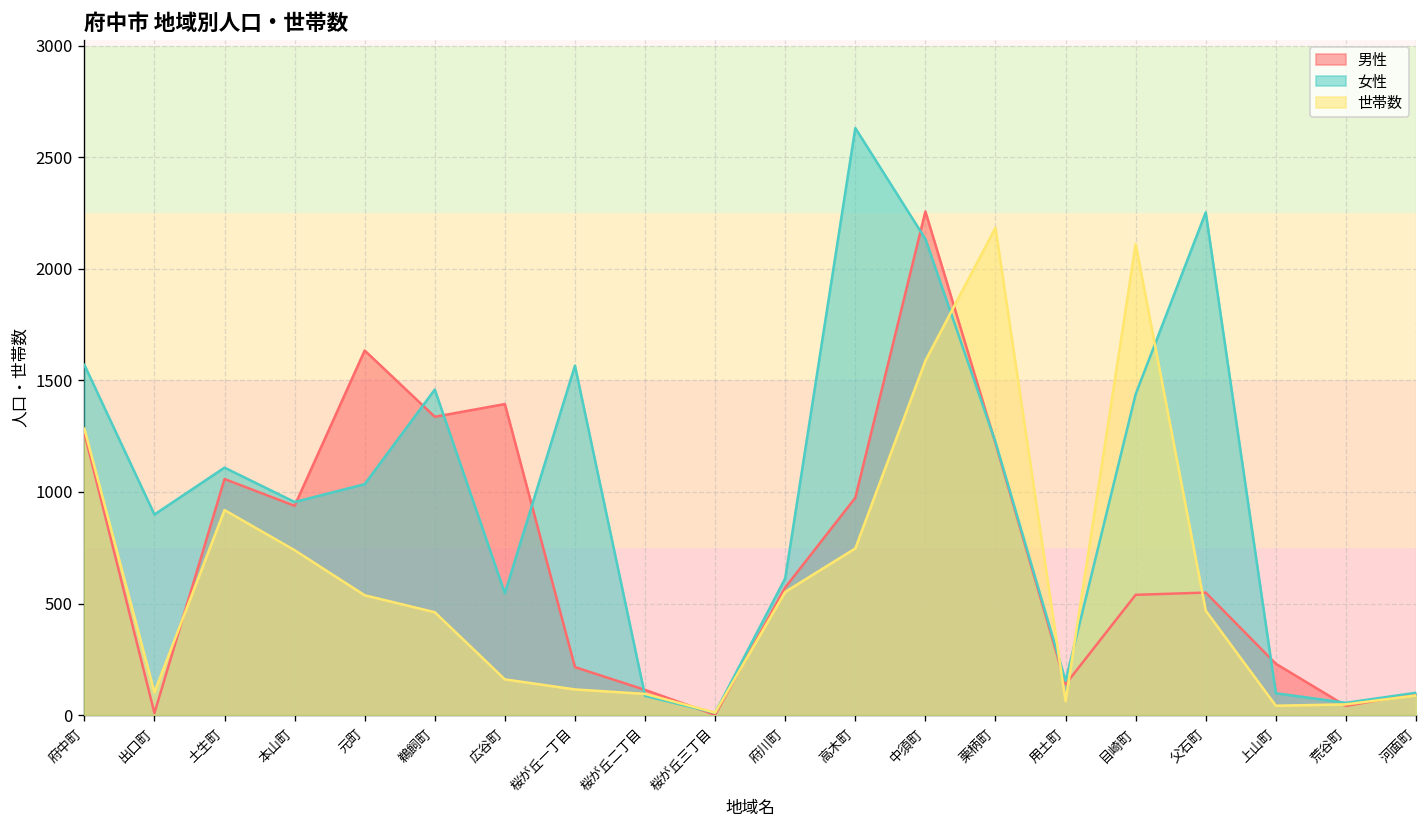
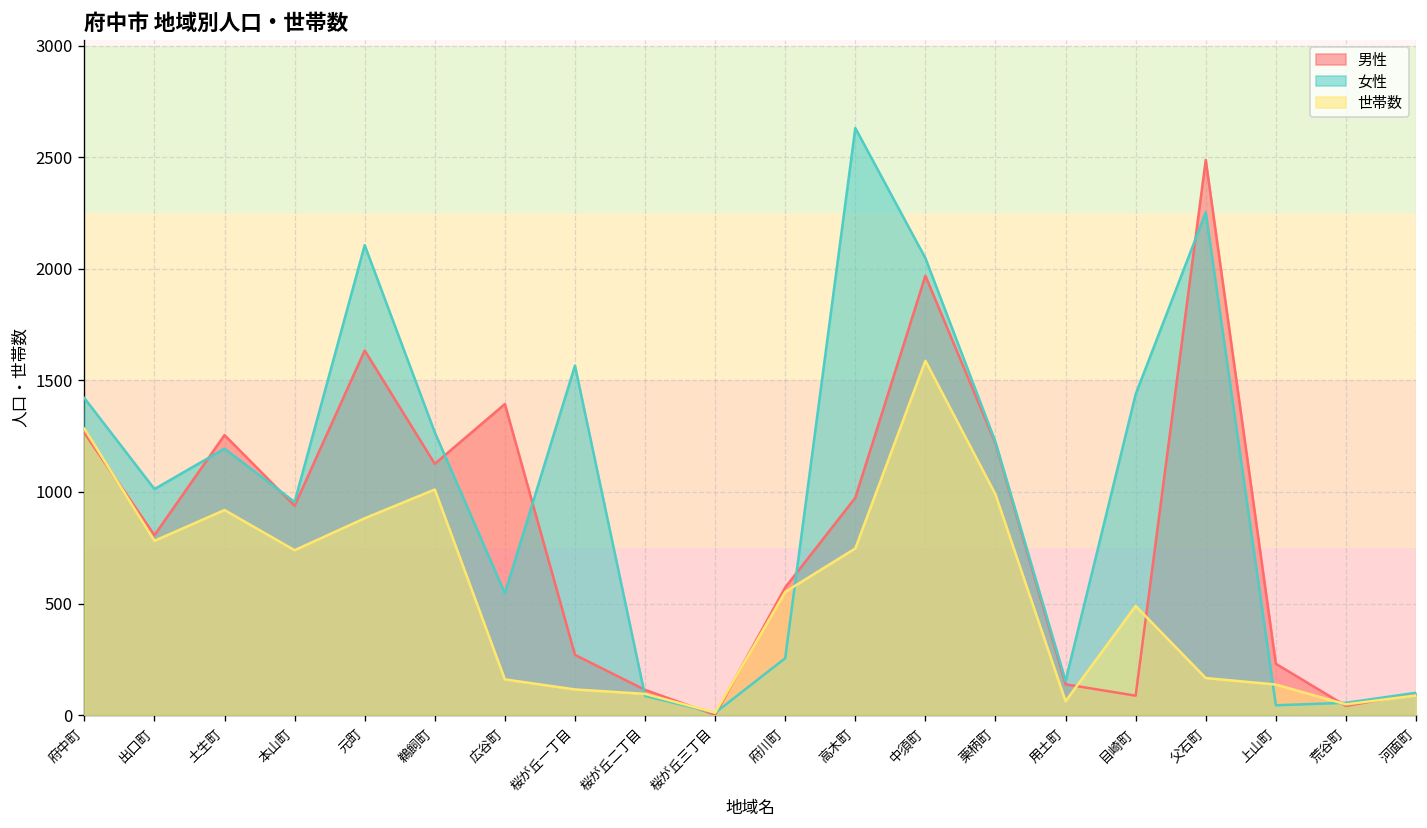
女性, 府中町: 1570 -> 1420
男性, 出口町: 10 -> 810
女性, 出口町: 900 -> 1010
世帯数, 出口町: 100 -> 780
男性, 土生町: 1060 -> 1260
女性, 土生町: 1110 -> 1190
女性, 元町: 1040 -> 2110
世帯数, 元町: 540 -> 880
男性, 鵜飼町: 1340 -> 1130
女性, 鵜飼町: 1460 -> 1270
世帯数, 鵜飼町: 460 -> 1010
男性, 桜が丘一丁目: 220 -> 270
女性, 府川町: 610 -> 260
男性, 中須町: 2260 -> 1970
女性, 中須町: 2130 -> 2050
世帯数, 栗柄町: 2180 -> 990
男性, 目崎町: 540 -> 90
世帯数, 目崎町: 2110 -> 490
男性, 父石町: 550 -> 2490
世帯数, 父石町: 470 -> 170
女性, 上山町: 100 -> 40
世帯数, 上山町: 40 -> 140
